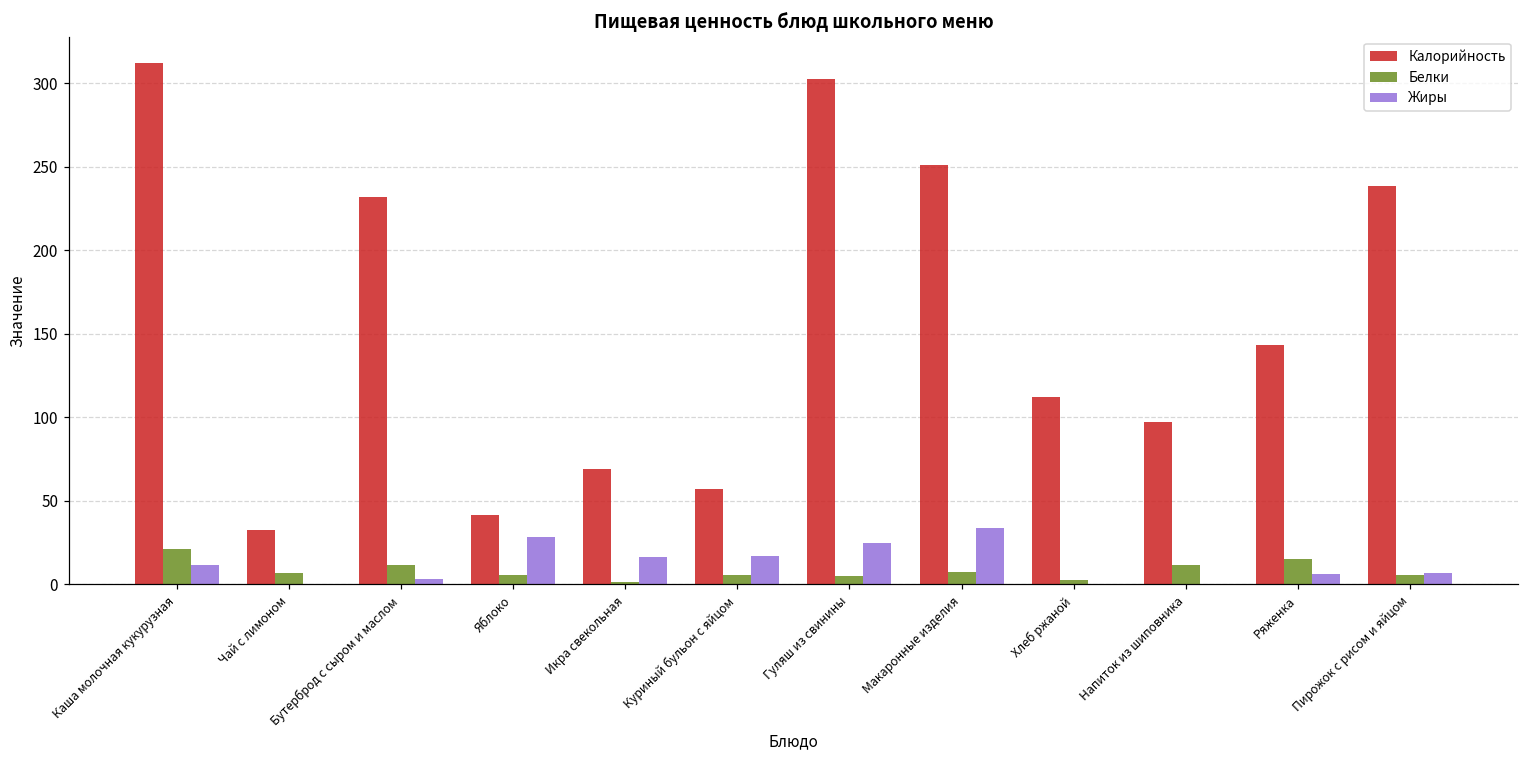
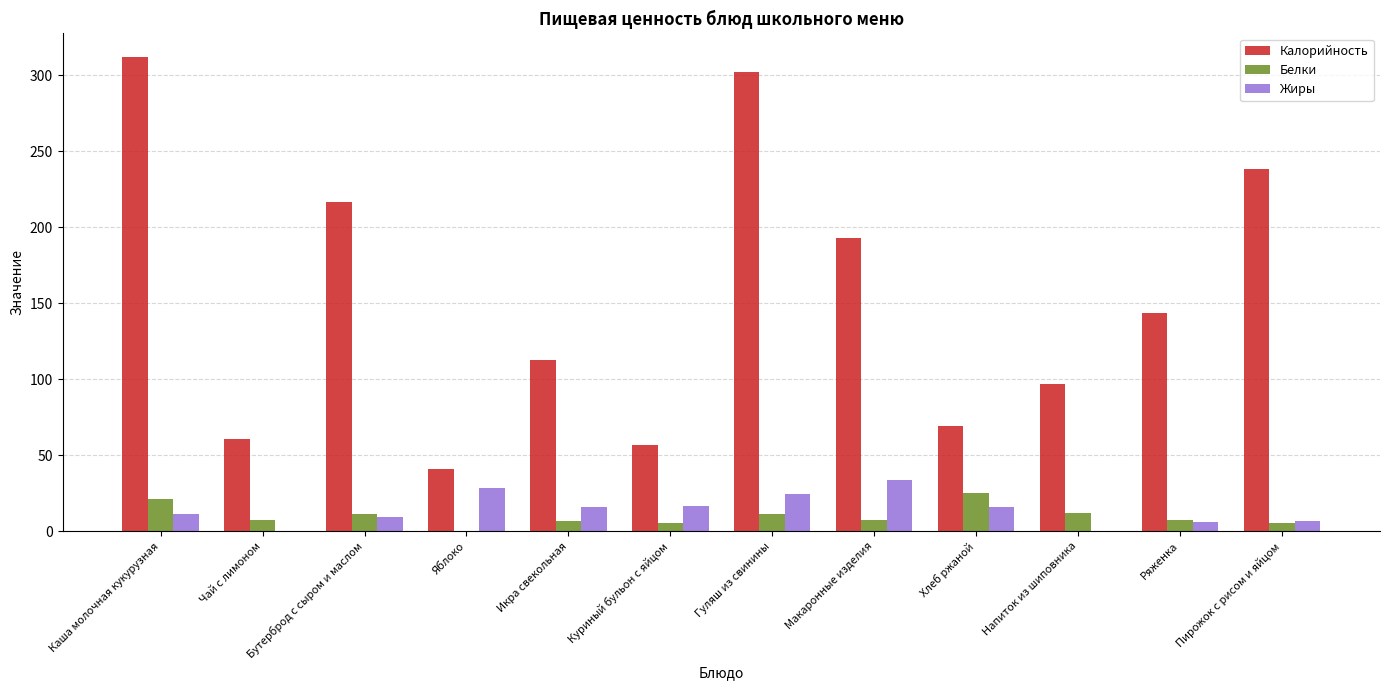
Калорийность, Чай с лимоном: 33 -> 61
Калорийность, Бутерброд с сыром и маслом: 232 -> 217
Жиры, Бутерброд с сыром и маслом: 3 -> 10
Белки, Яблоко: 6 -> 0
Калорийность, Икра свекольная: 69 -> 112
Белки, Икра свекольная: 1 -> 7
Белки, Гуляш из свинины: 5 -> 11
Калорийность, Макаронные изделия: 251 -> 193
Калорийность, Хлеб ржаной: 112 -> 70
Белки, Хлеб ржаной: 3 -> 25
Жиры, Хлеб ржаной: 0 -> 16
Белки, Ряженка: 15 -> 7
